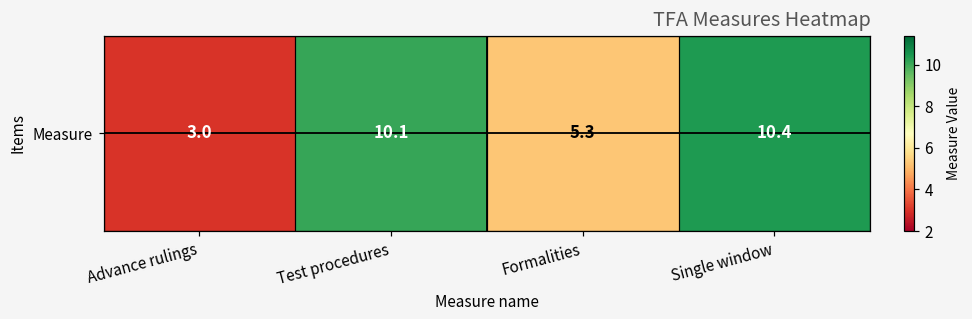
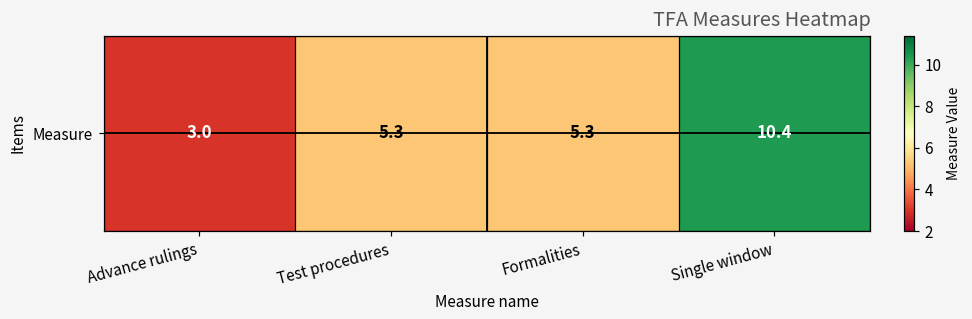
Measure, Test procedures: 10.1 -> 5.3
